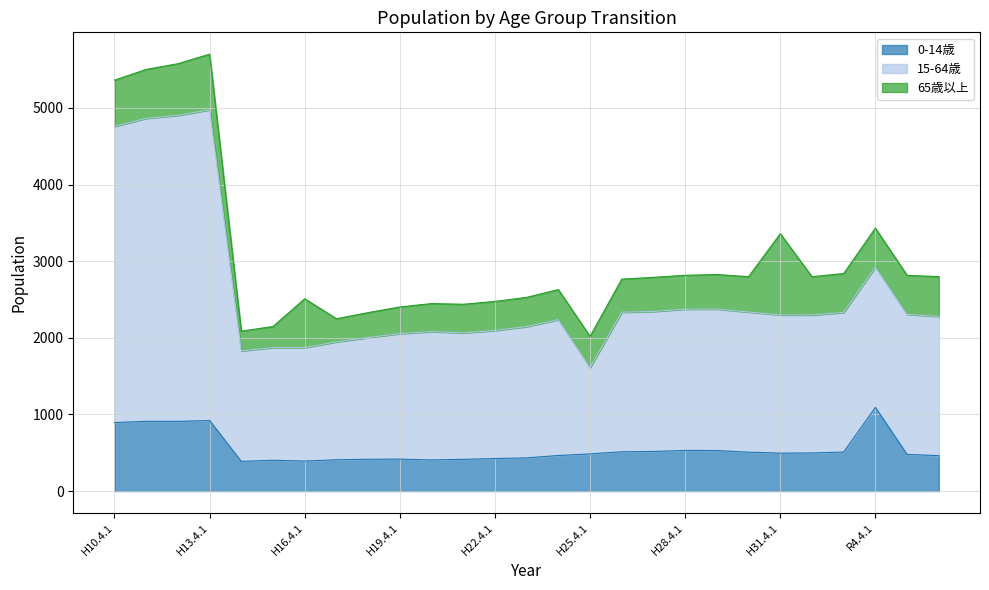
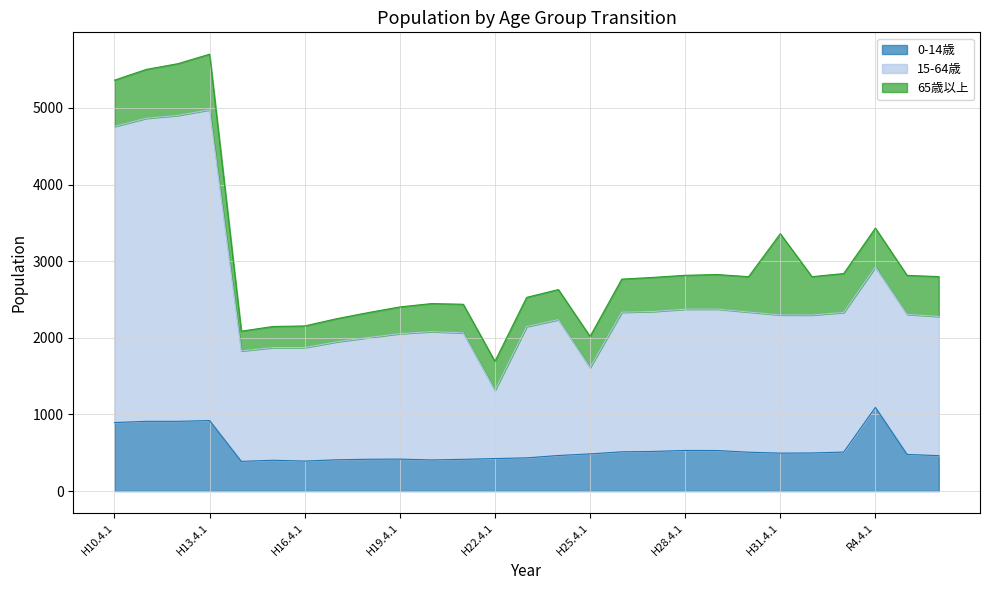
65歳以上, H16.4.1: 600 -> 300
15-64歳, H22.4.1: 1700 -> 900
